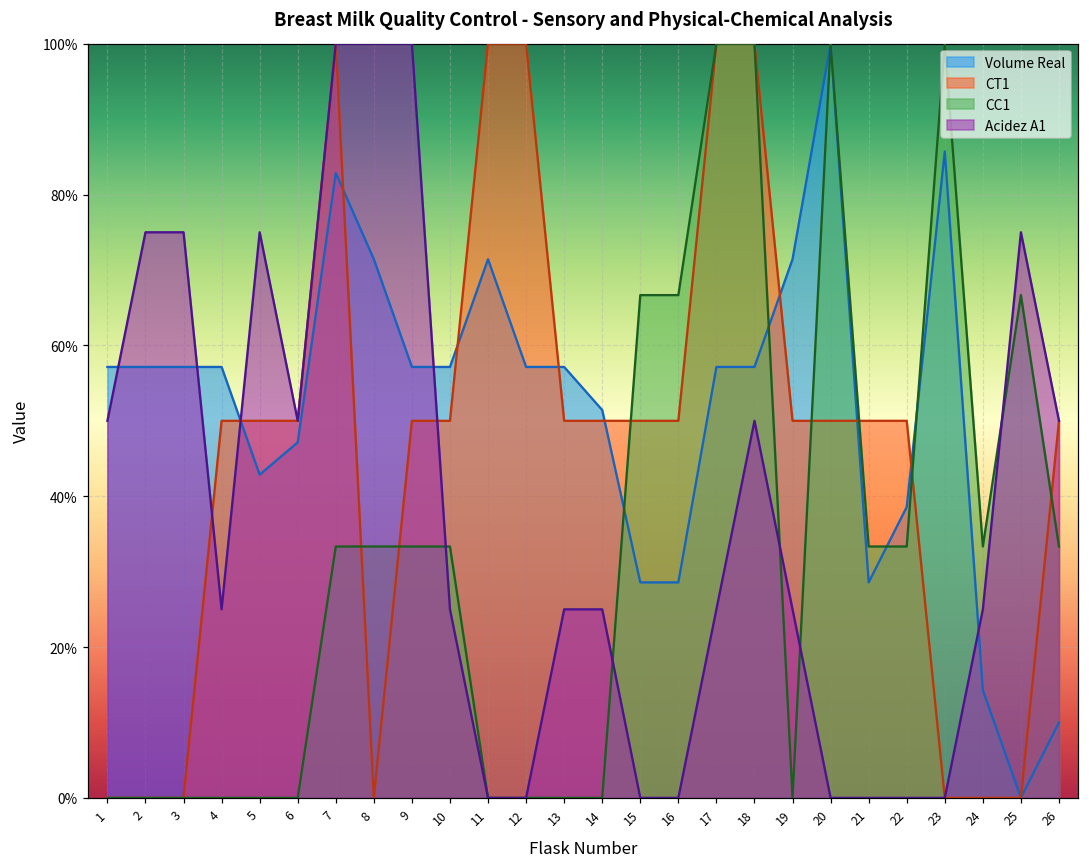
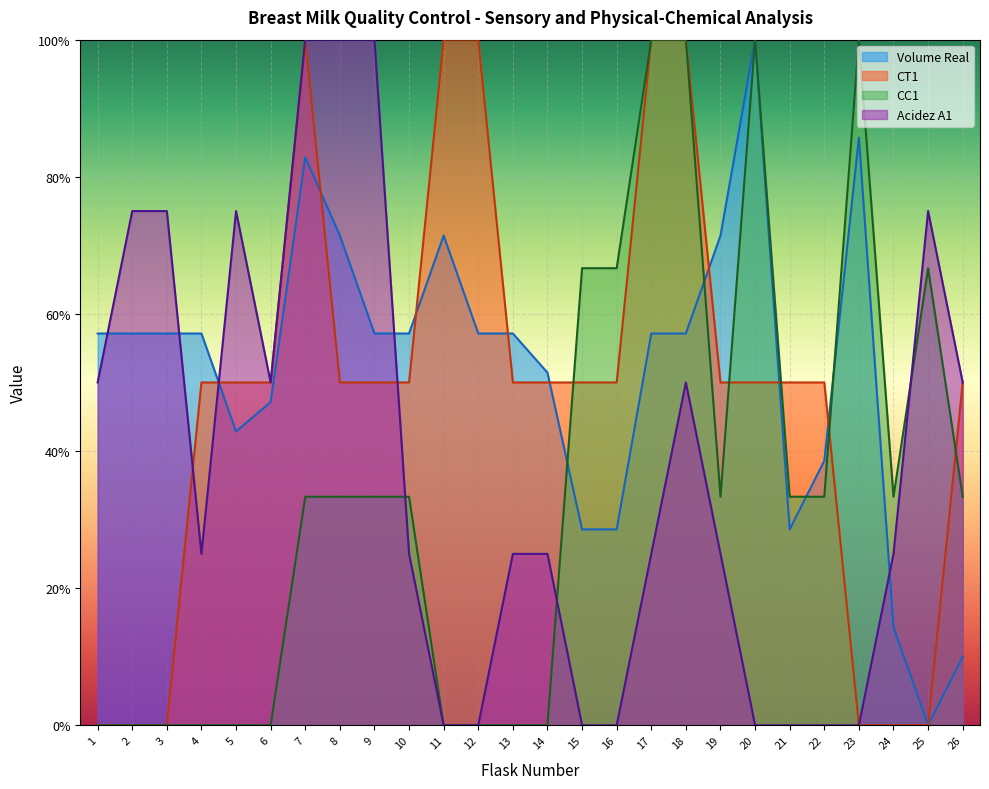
CT1, 8: 0% -> 50%
CC1, 19: 0% -> 33%
